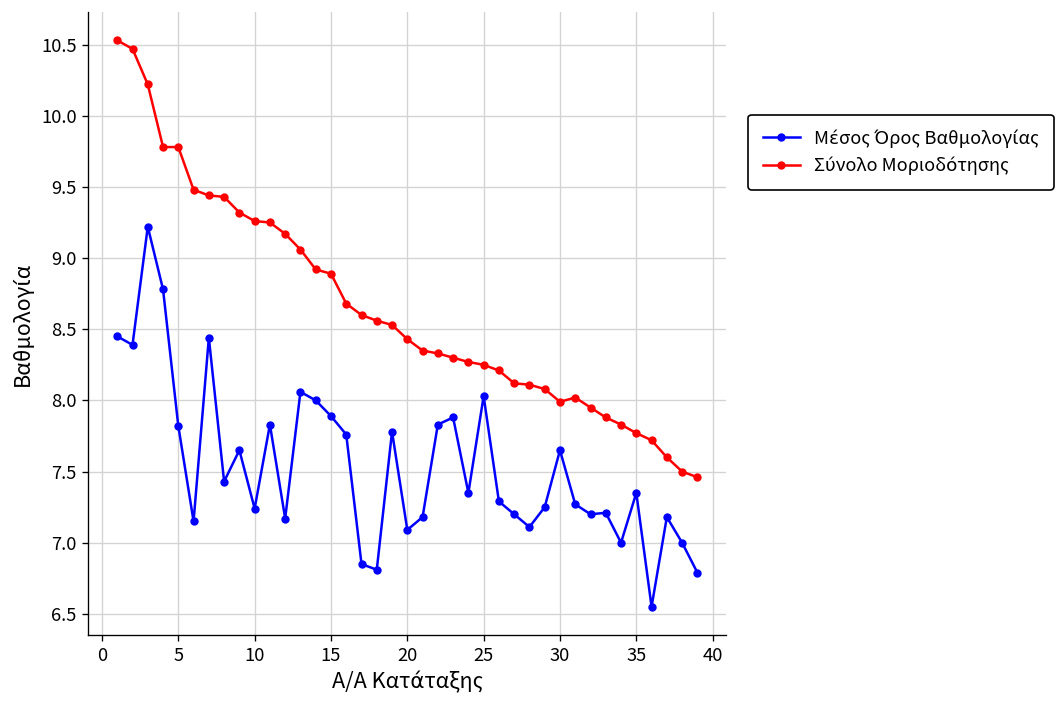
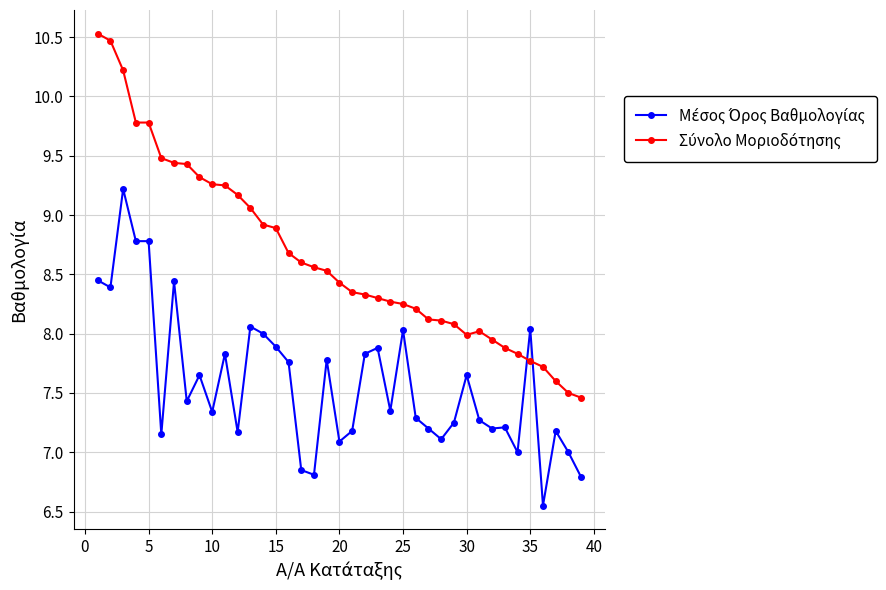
Μέσος Όρος Βαθμολογίας, 5: 7.82 -> 8.78
Μέσος Όρος Βαθμολογίας, 10: 7.24 -> 7.34
Μέσος Όρος Βαθμολογίας, 35: 7.35 -> 8.04
